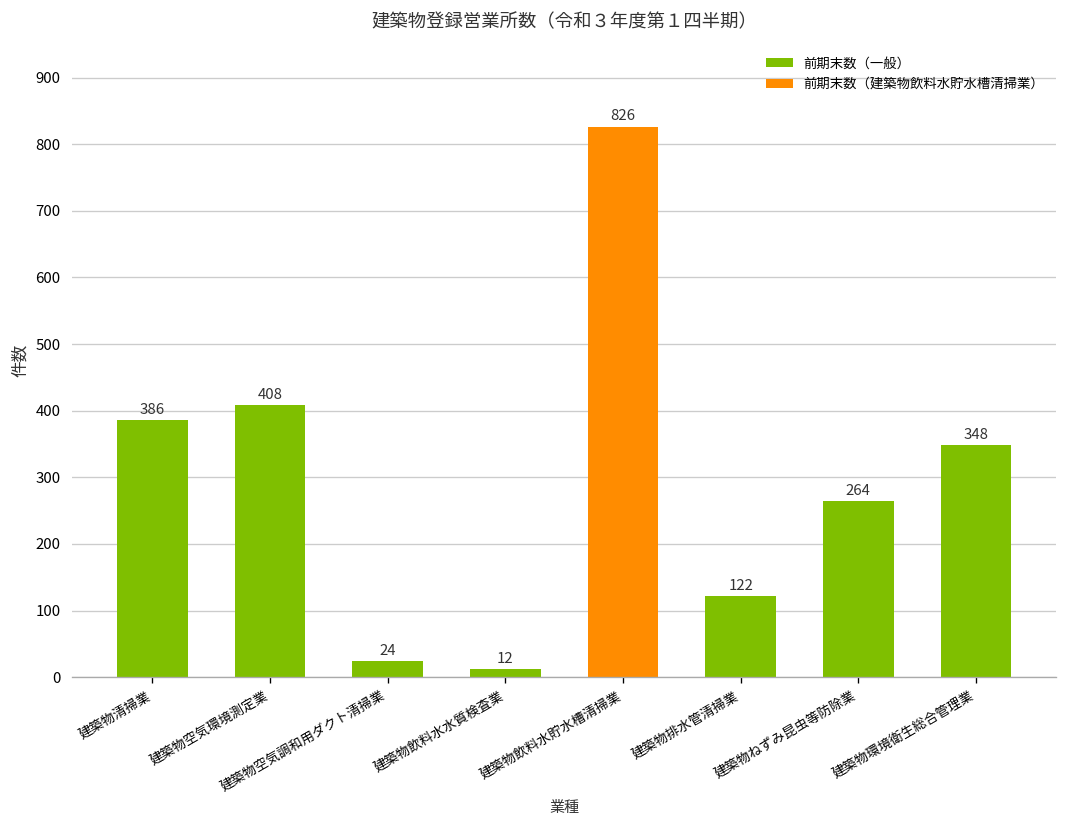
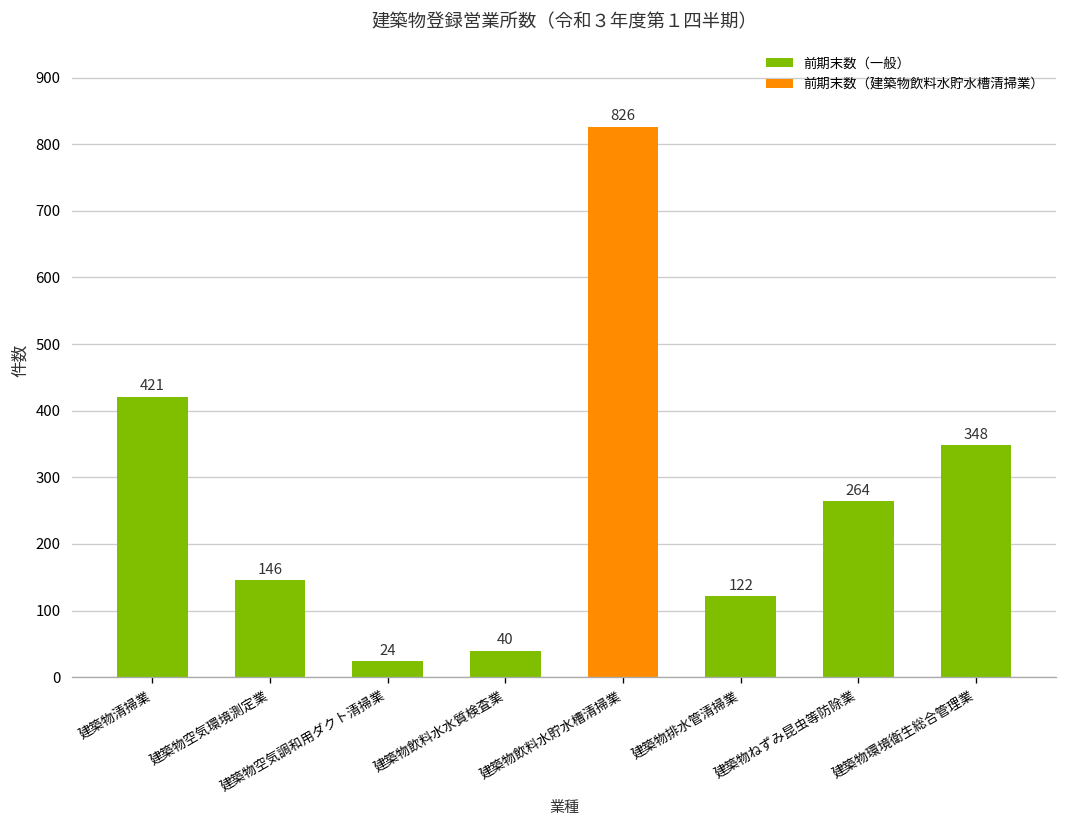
建築物清掃業: 386 -> 421
建築物空気環境測定業: 408 -> 146
建築物飲料水水質検査業: 12 -> 40
